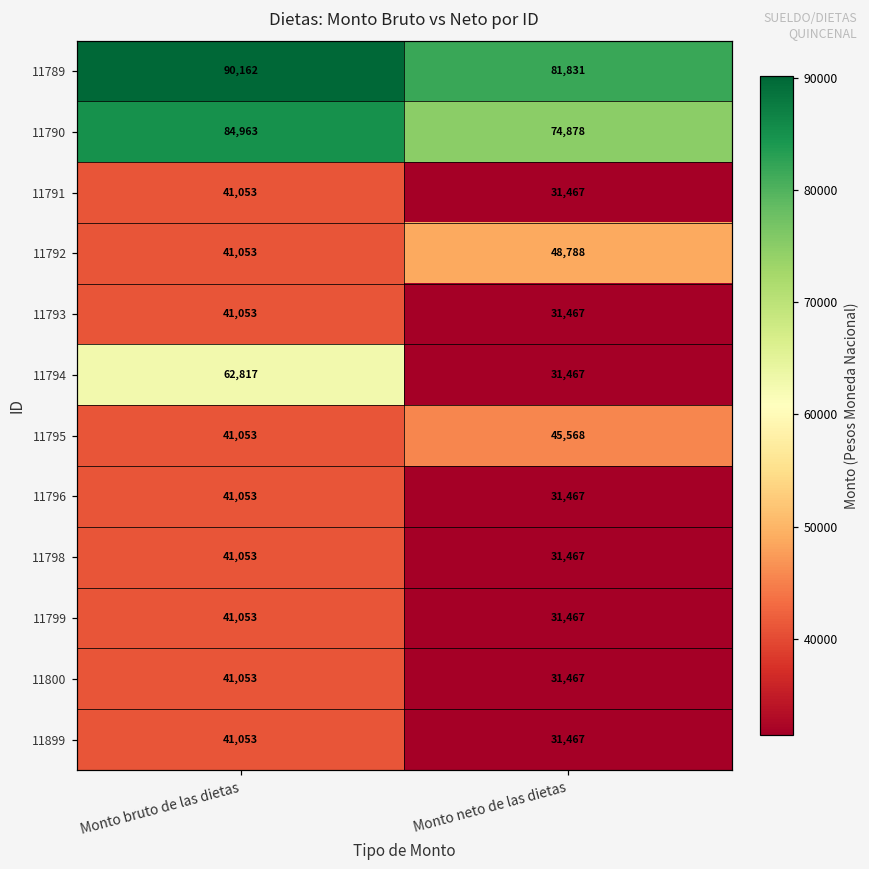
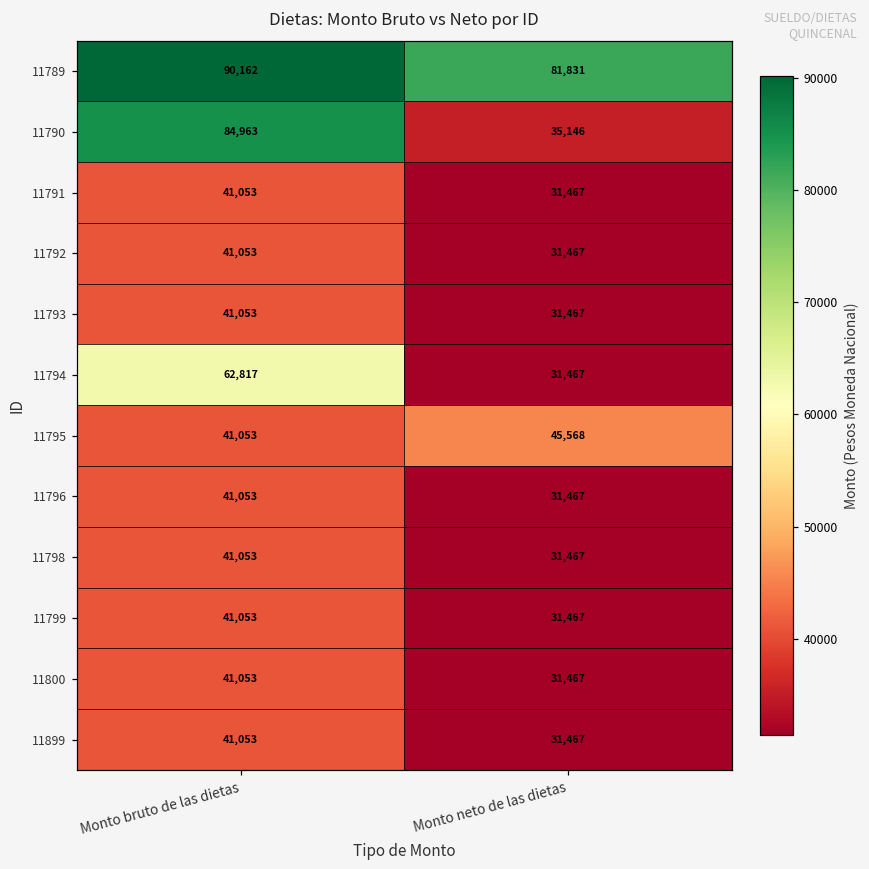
11790, Monto neto de las dietas: 74,878 -> 35,146
11792, Monto neto de las dietas: 48,788 -> 31,467
